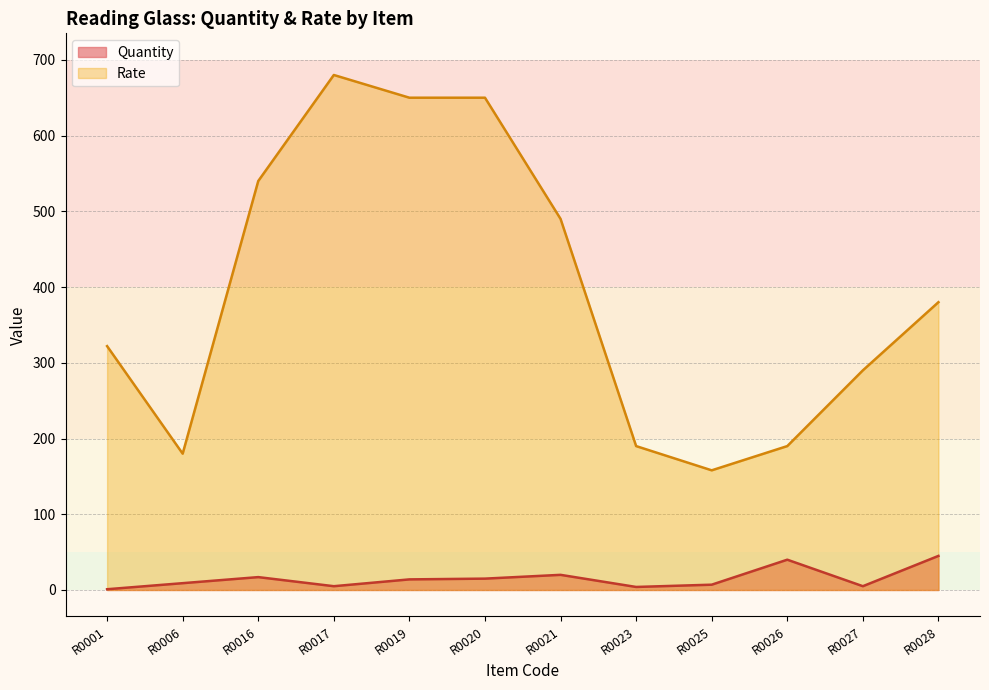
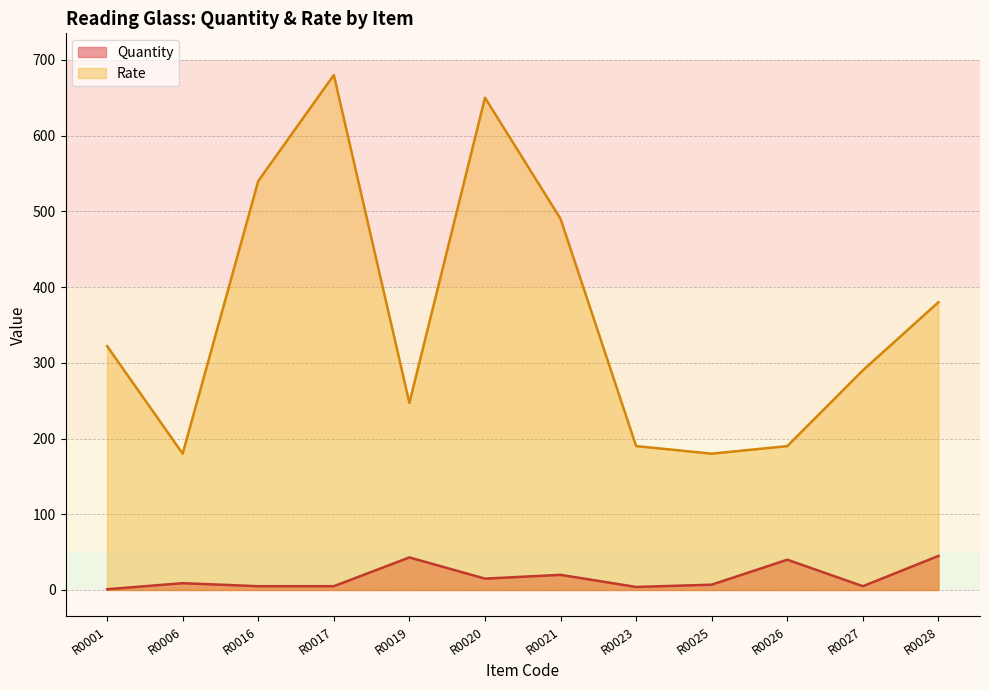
Quantity, R0016: 20 -> 10
Quantity, R0019: 10 -> 40
Rate, R0019: 650 -> 250
Rate, R0025: 160 -> 180
